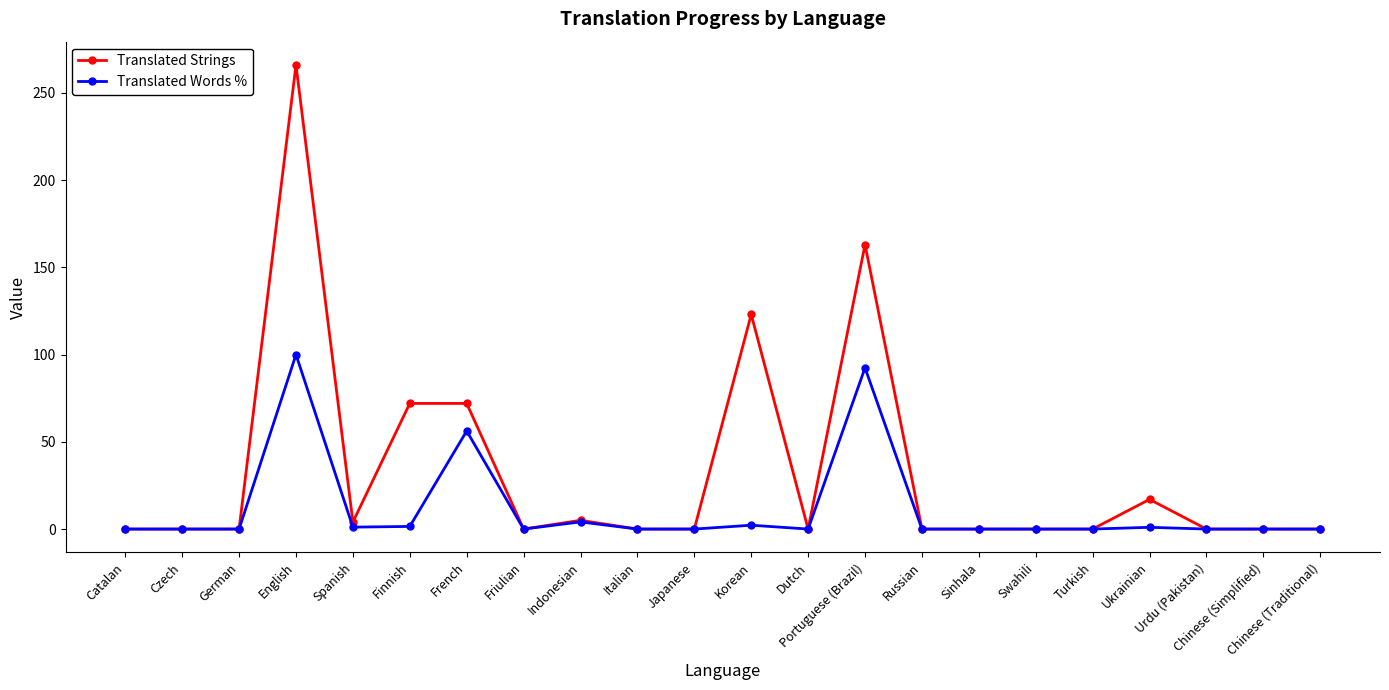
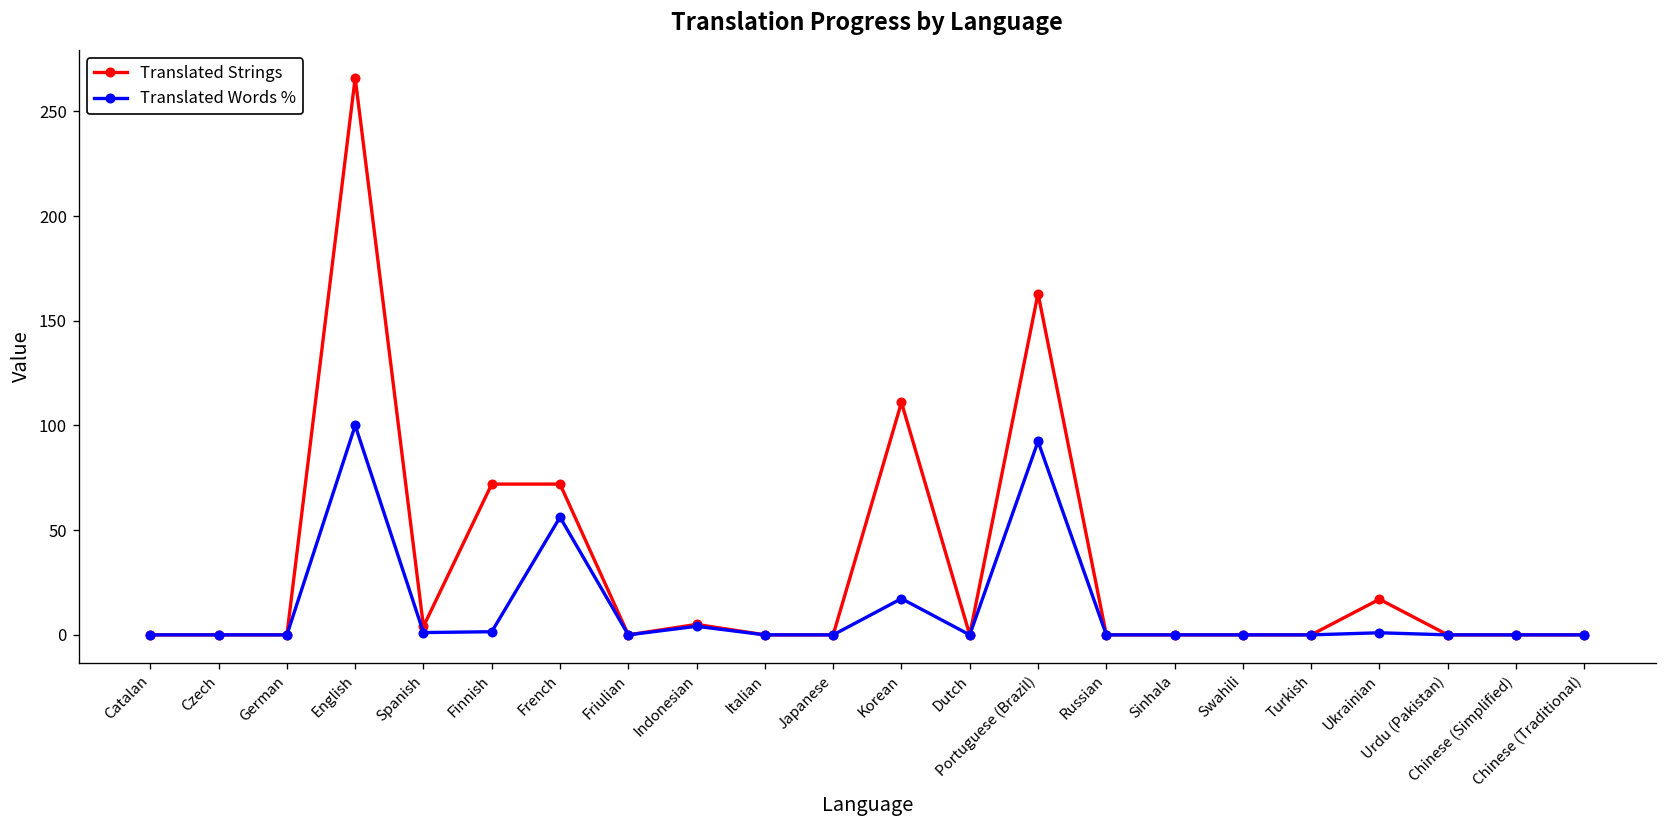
Translated Strings, Korean: 123 -> 111
Translated Words %, Korean: 2 -> 17
